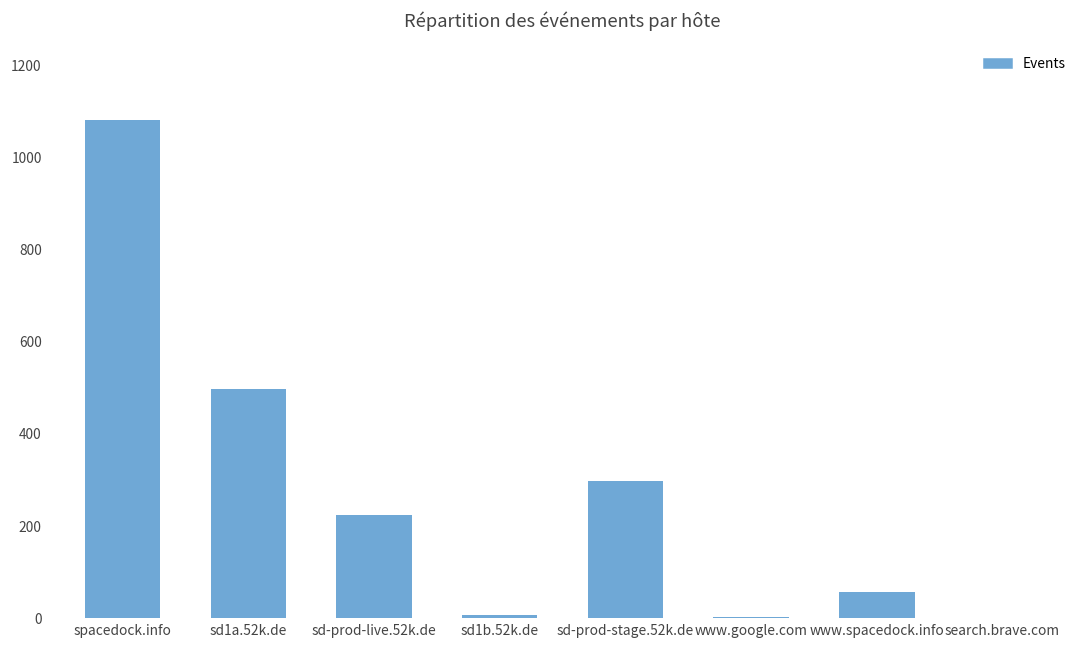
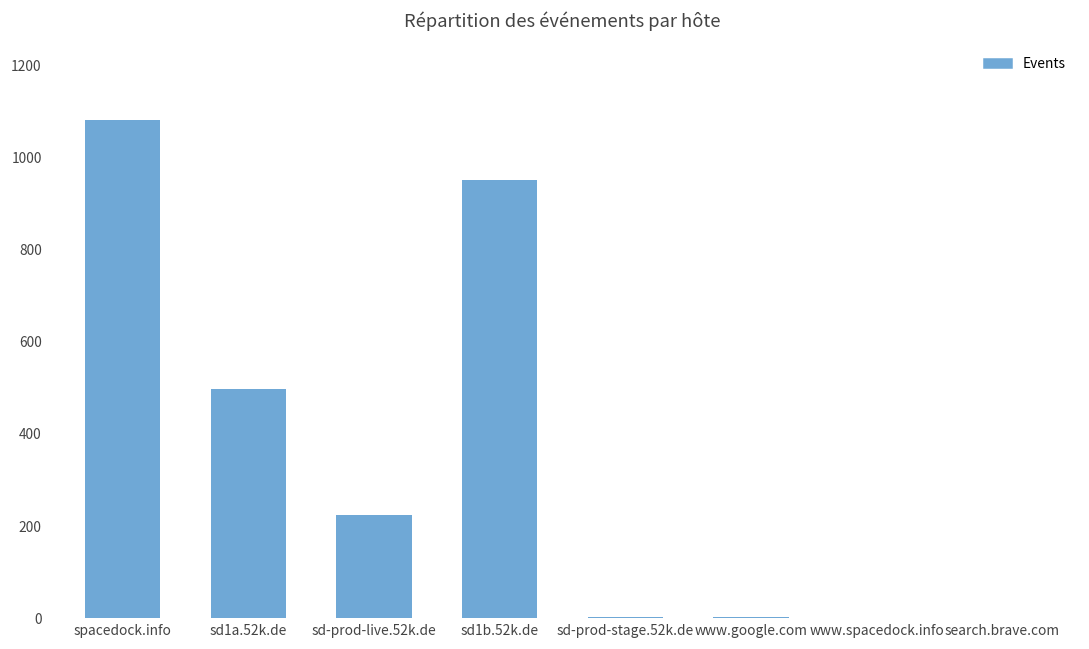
sd1b.52k.de: 10 -> 950
sd-prod-stage.52k.de: 300 -> 0
www.spacedock.info: 60 -> 0
